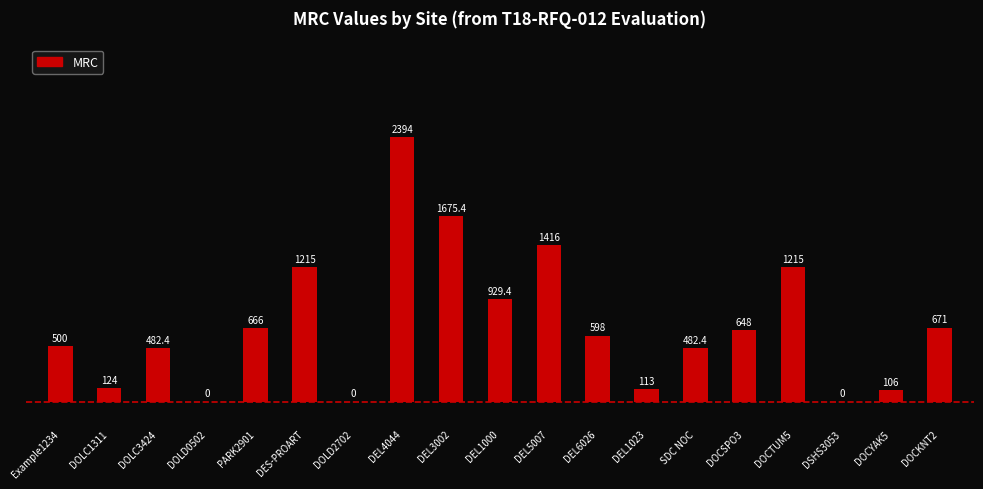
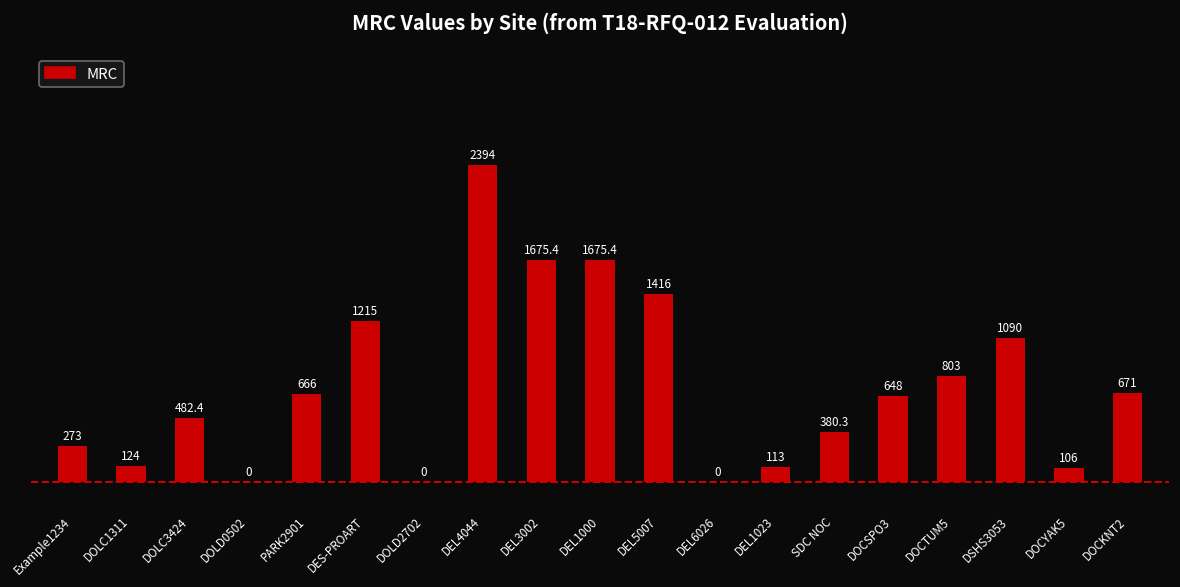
Example1234: 500 -> 273
DEL1000: 929.4 -> 1675.4
DEL6026: 598 -> 0
SDC NOC: 482.4 -> 380.3
DOCTUM5: 1215 -> 803
DSHS3053: 0 -> 1090
